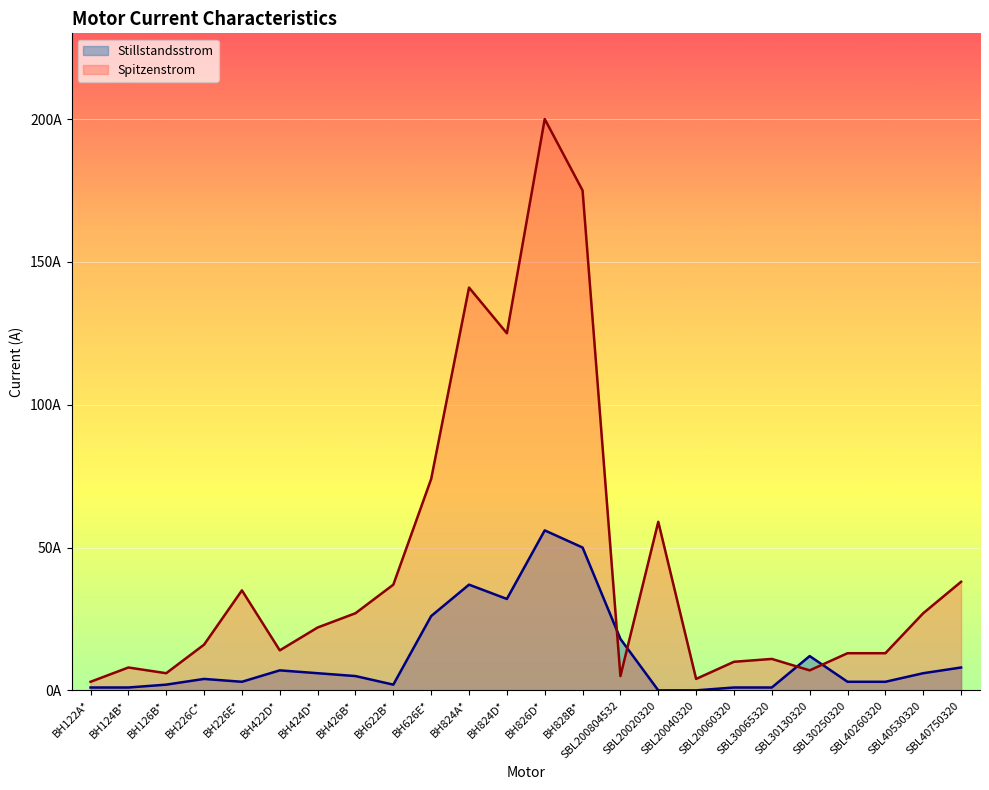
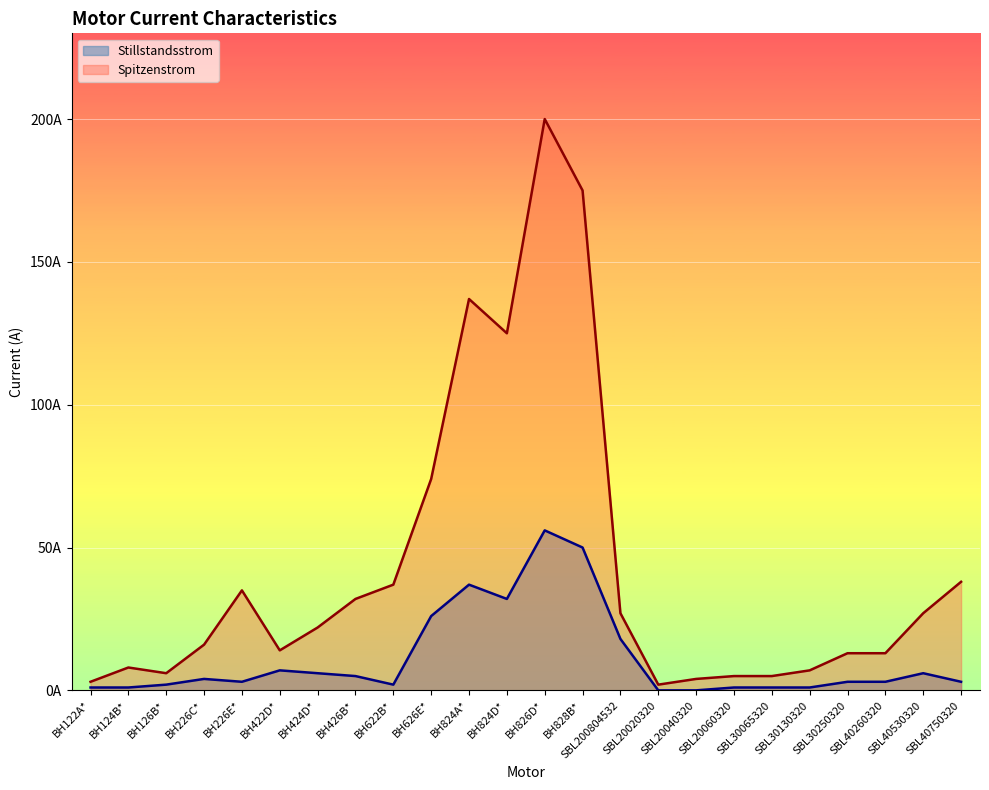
Spitzenstrom, BH426B*: 27A -> 32A
Spitzenstrom, BH824A*: 141A -> 137A
Spitzenstrom, SBL200804532: 5A -> 27A
Spitzenstrom, SBL20020320: 59A -> 2A
Spitzenstrom, SBL20060320: 10A -> 5A
Spitzenstrom, SBL30065320: 11A -> 5A
Stillstandsstrom, SBL30130320: 12A -> 1A
Stillstandsstrom, SBL40750320: 8A -> 3A
